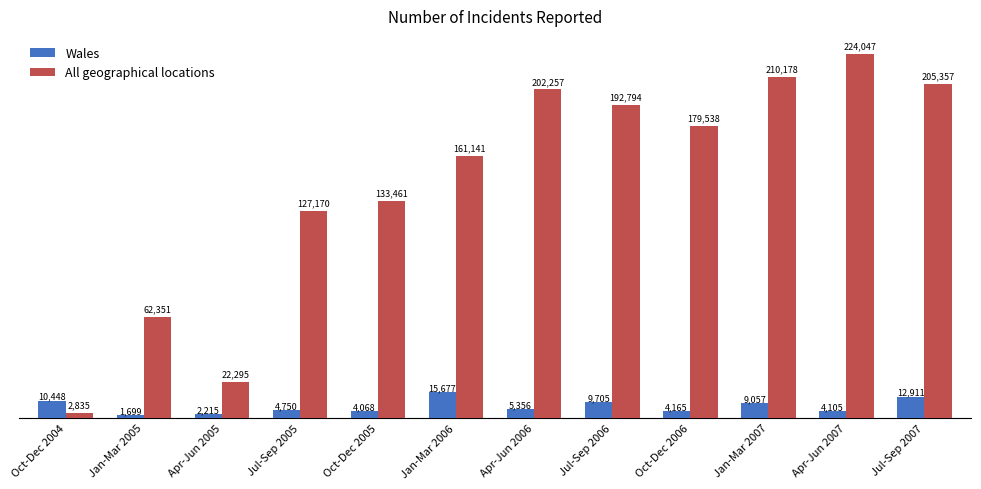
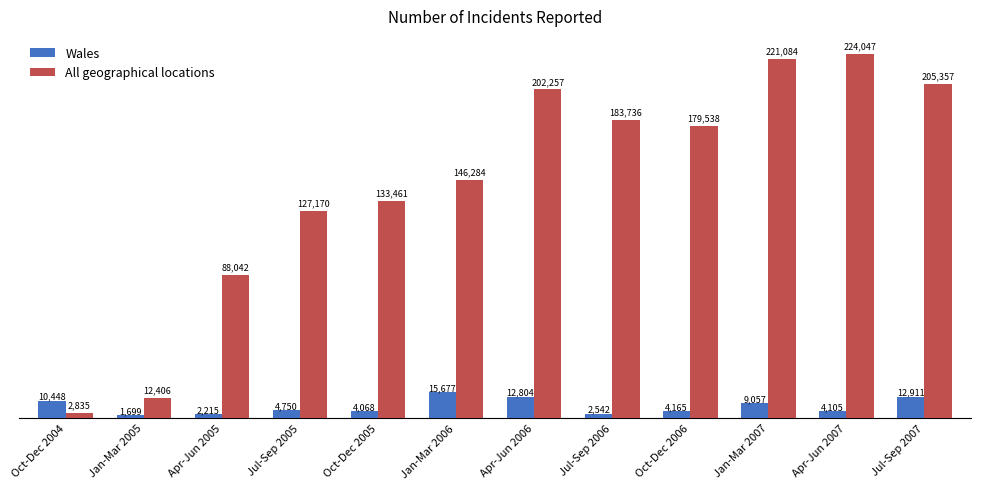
All geographical locations, Jan-Mar 2005: 62,351 -> 12,406
All geographical locations, Apr-Jun 2005: 22,295 -> 88,042
All geographical locations, Jan-Mar 2006: 161,141 -> 146,284
Wales, Apr-Jun 2006: 5,356 -> 12,804
Wales, Jul-Sep 2006: 9,705 -> 2,542
All geographical locations, Jul-Sep 2006: 192,794 -> 183,736
All geographical locations, Jan-Mar 2007: 210,178 -> 221,084
